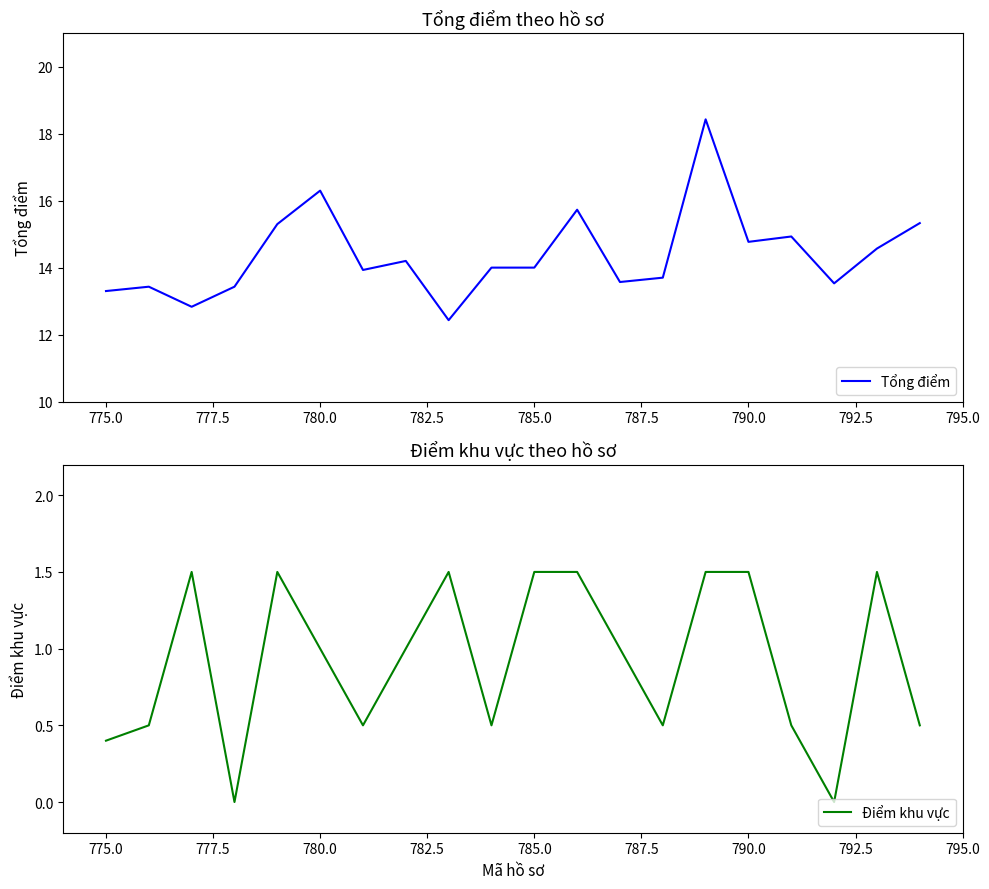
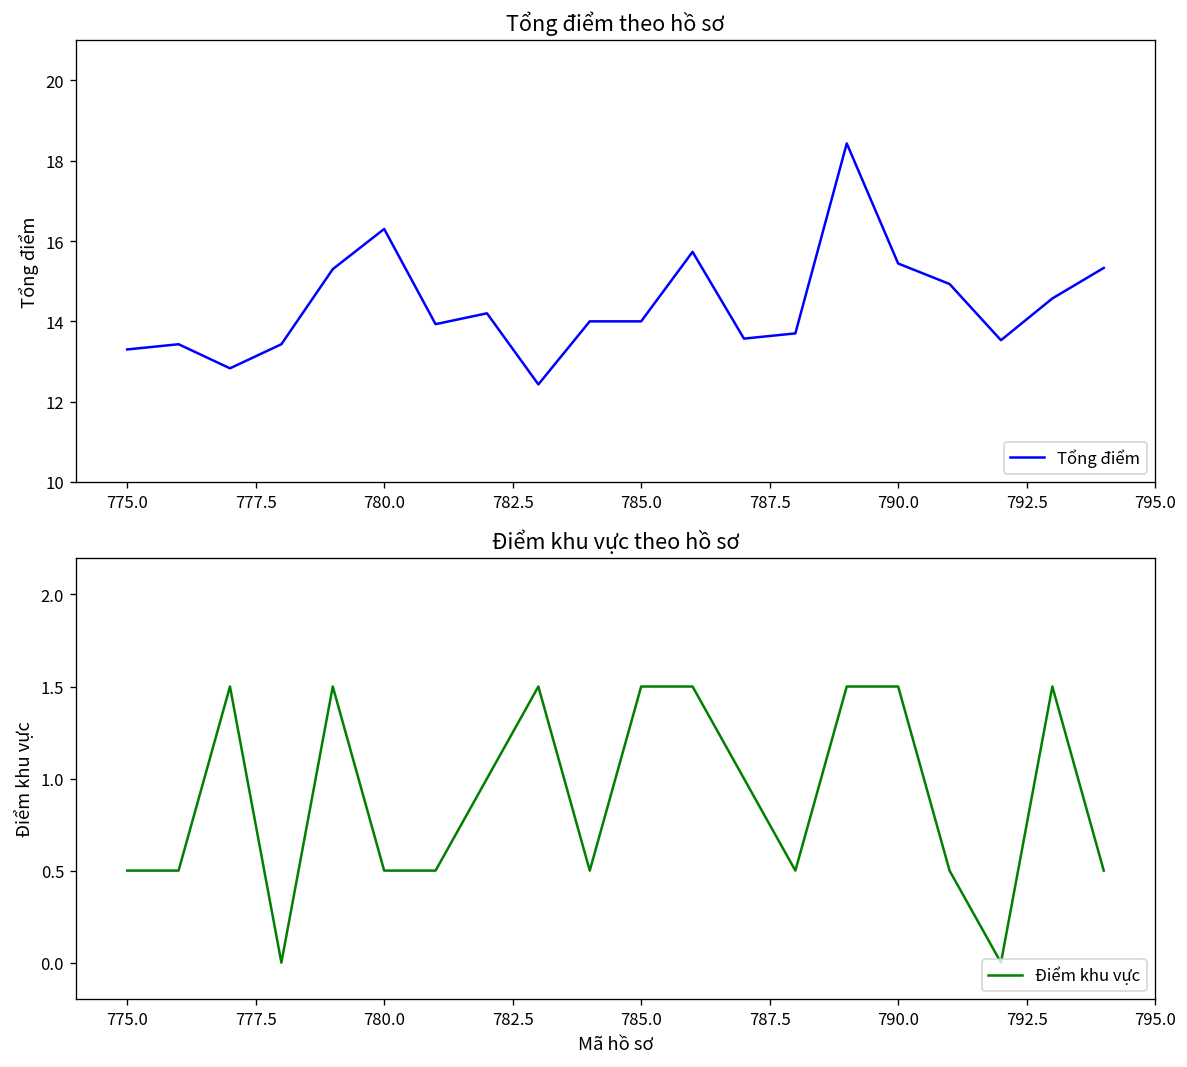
Tổng điểm theo hồ sơ, 790.0: 14.8 -> 15.4
Điểm khu vực theo hồ sơ, 775.0: 0.4 -> 0.5
Điểm khu vực theo hồ sơ, 780.0: 1.0 -> 0.5
